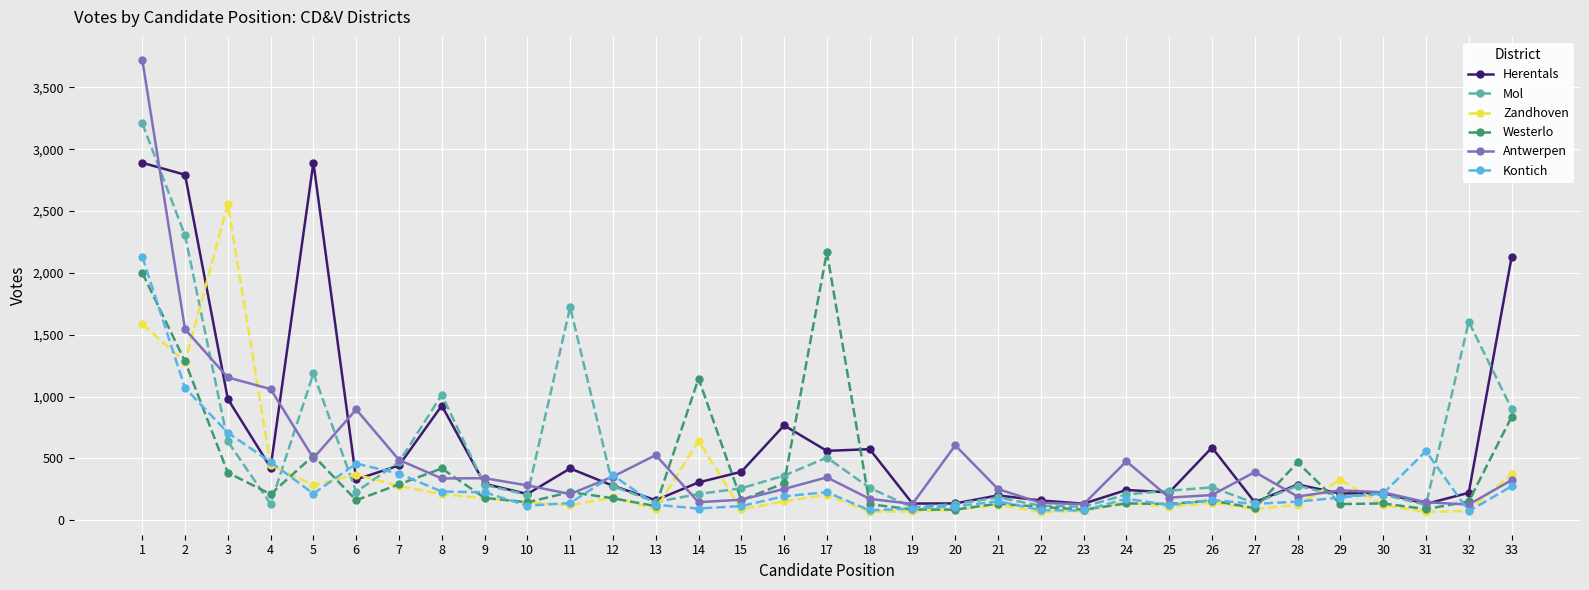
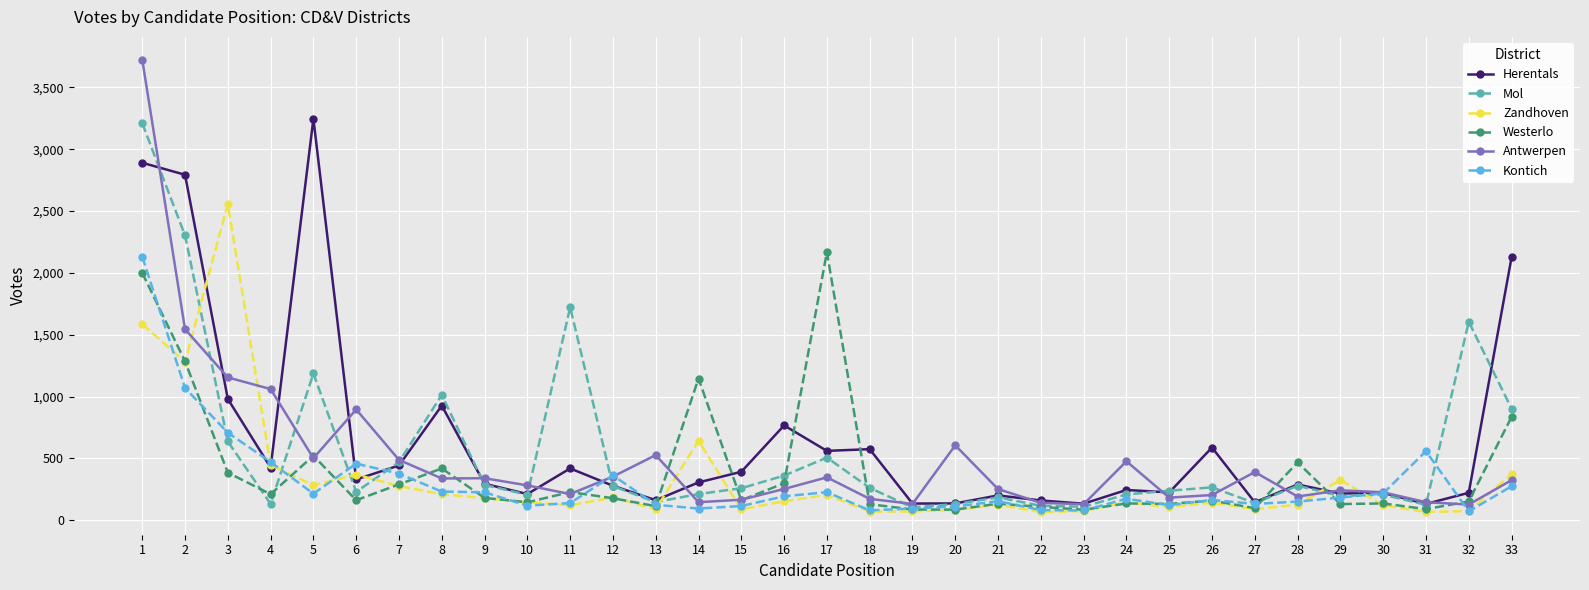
Herentals, 5: 2,890 -> 3,250
